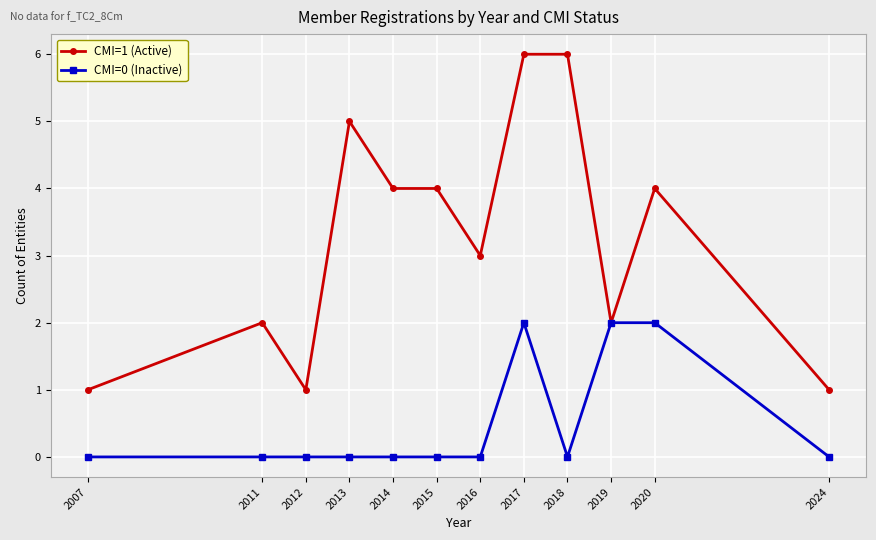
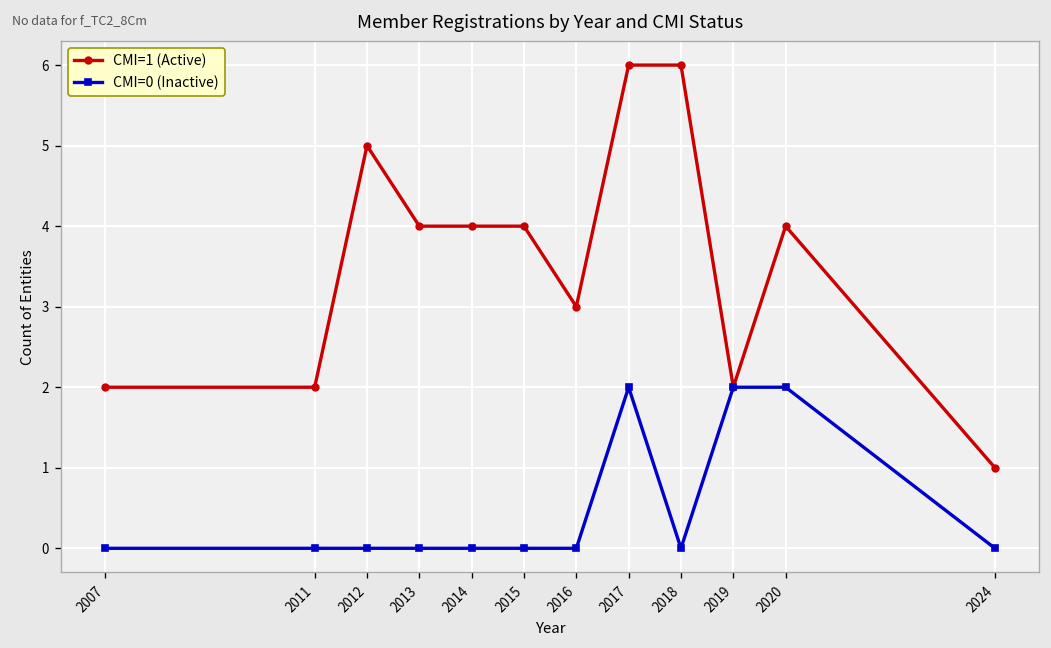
CMI=1 (Active), 2007: 1 -> 2
CMI=1 (Active), 2012: 1 -> 5
CMI=1 (Active), 2013: 5 -> 4
